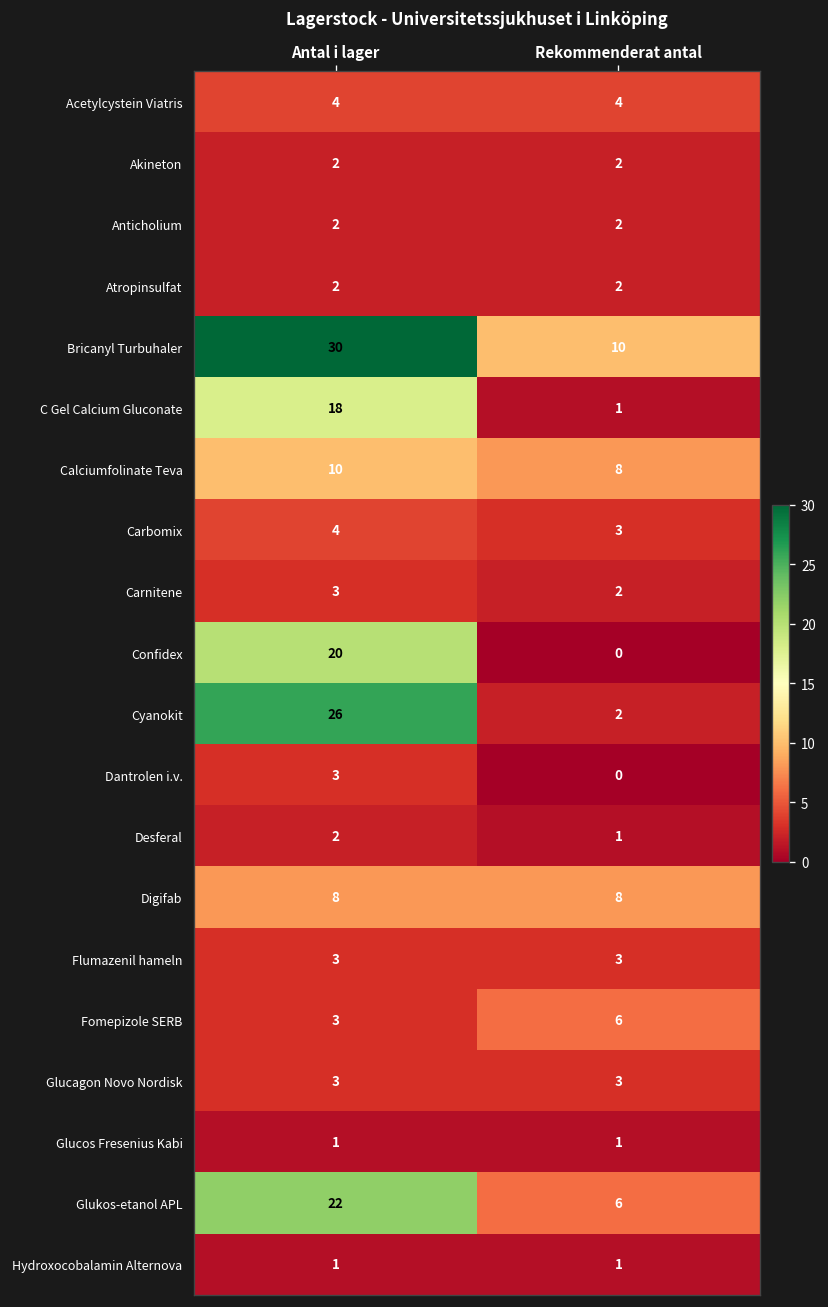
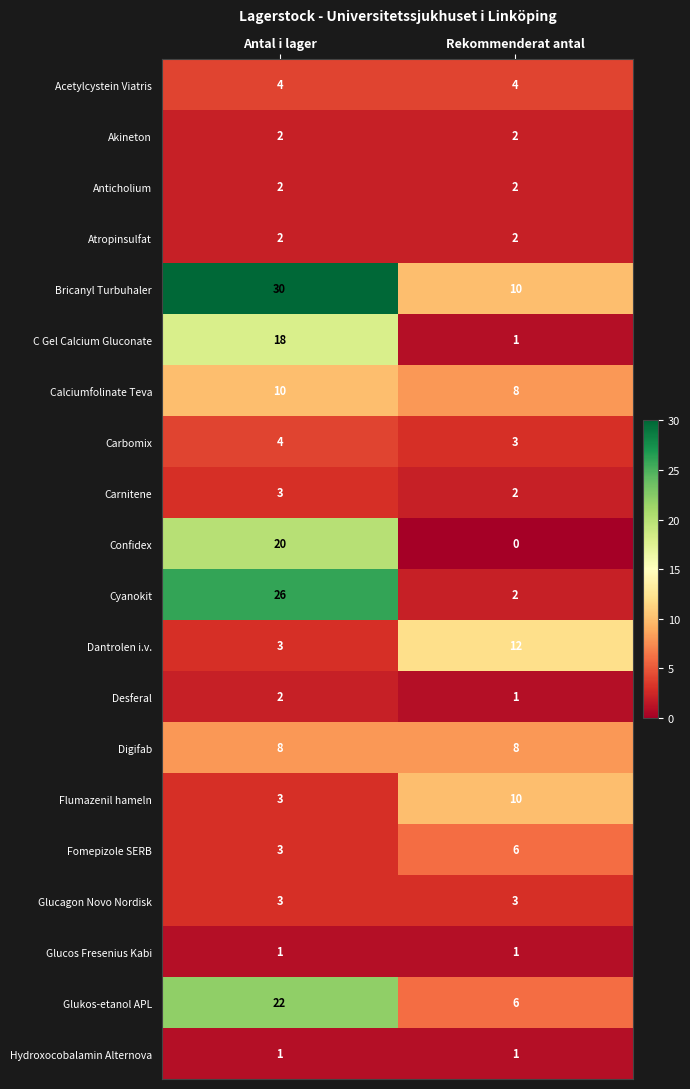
Dantrolen i.v., Rekommenderat antal: 0 -> 12
Flumazenil hameln, Rekommenderat antal: 3 -> 10
